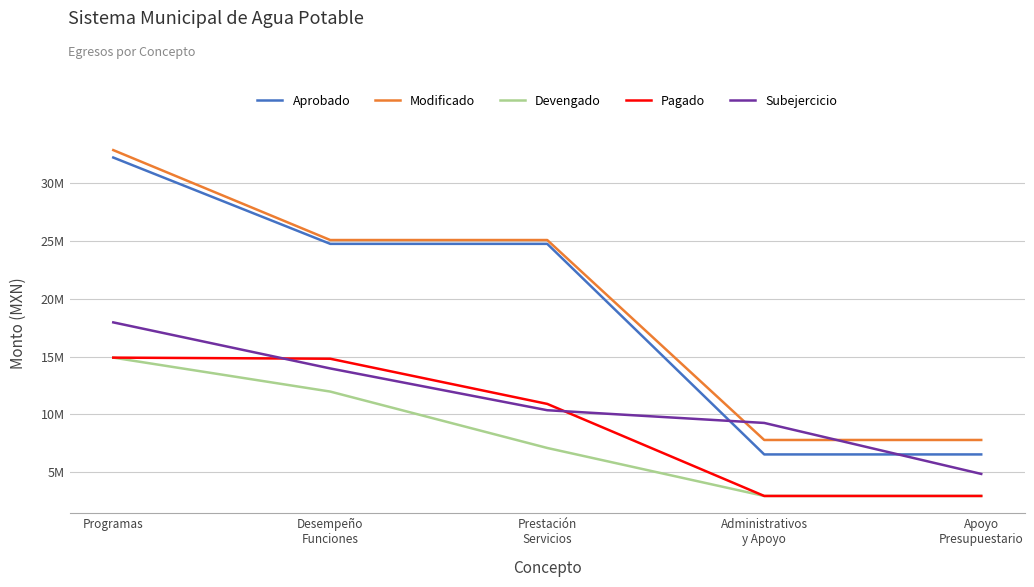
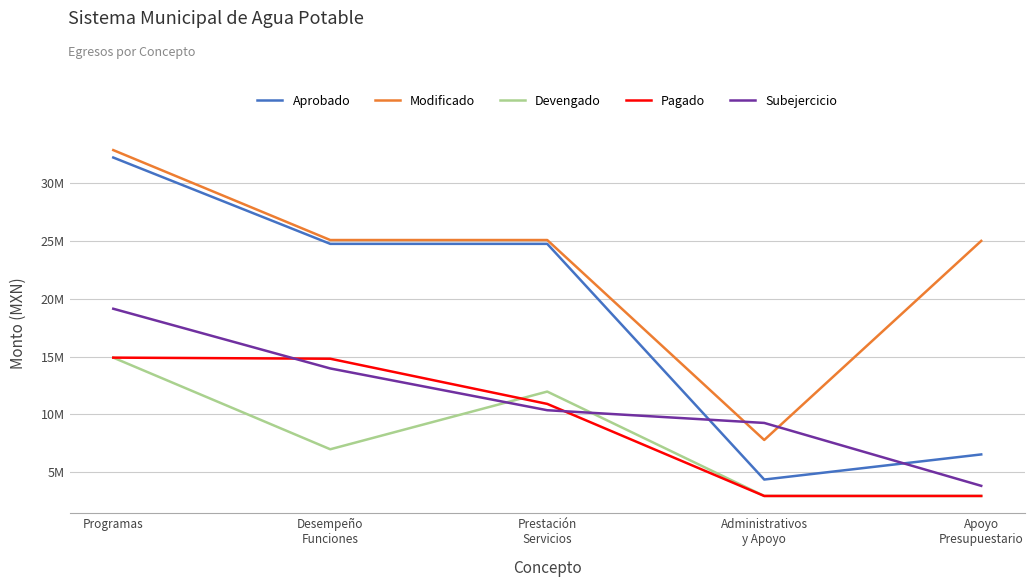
Subejercicio, Programas: 18000000 -> 19100000
Devengado, Desempeño Funciones: 12000000 -> 7000000
Devengado, Prestación Servicios: 7100000 -> 12000000
Aprobado, Administrativos y Apoyo: 6500000 -> 4400000
Modificado, Apoyo Presupuestario: 7800000 -> 25000000
Subejercicio, Apoyo Presupuestario: 4800000 -> 3800000
